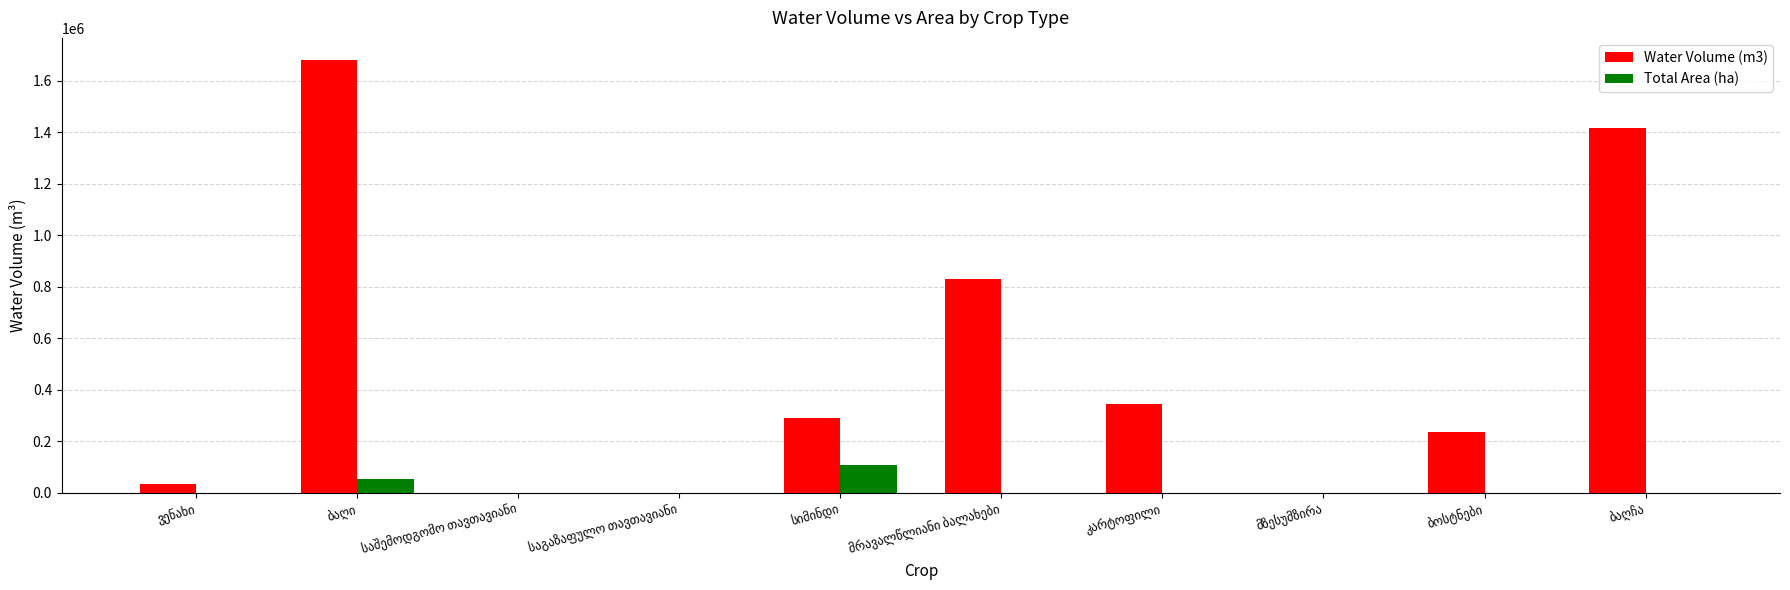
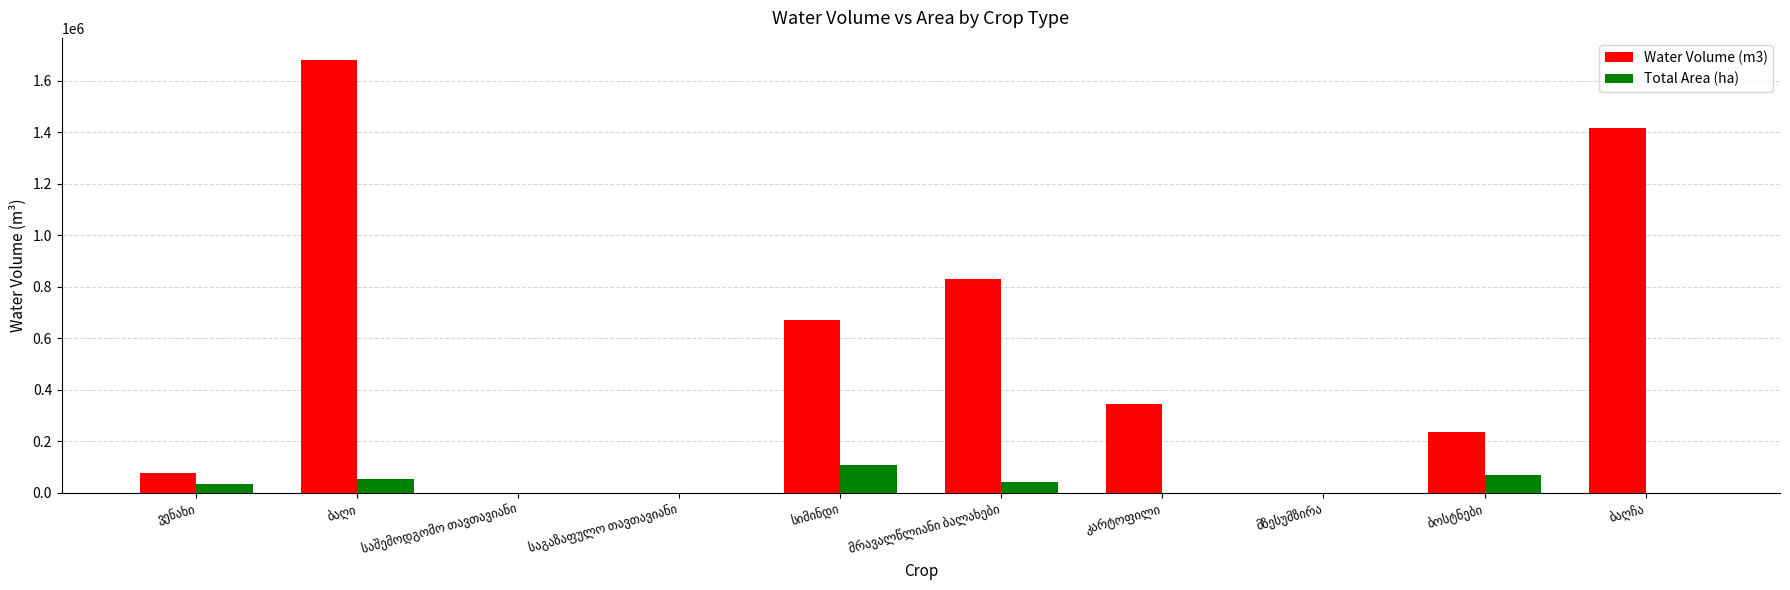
Water Volume (m3), ვენახი: 30000 -> 80000
Total Area (ha), ვენახი: 0 -> 30000
Water Volume (m3), სიმინდი: 290000 -> 670000
Total Area (ha), მრავალწლიანი ბალახები: 0 -> 40000
Total Area (ha), ბოსტნები: 0 -> 70000
